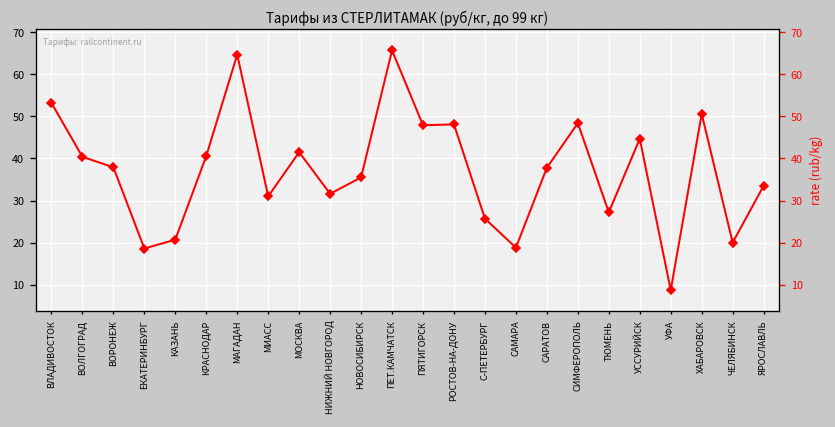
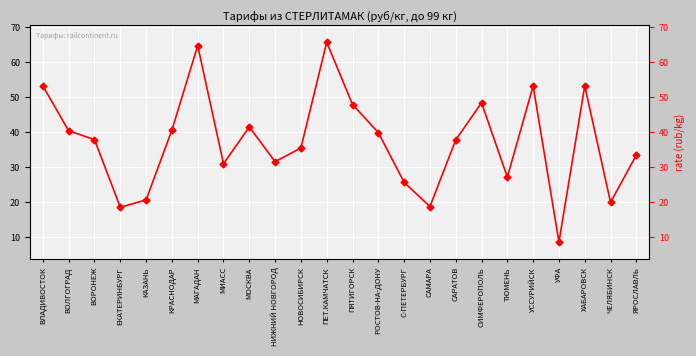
РОСТОВ-НА-ДОНУ: 48 -> 40
УССУРИЙСК: 45 -> 53
ХАБАРОВСК: 51 -> 53
